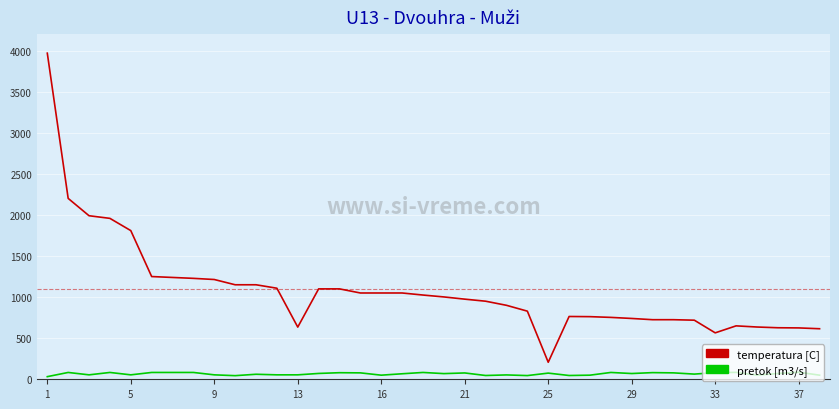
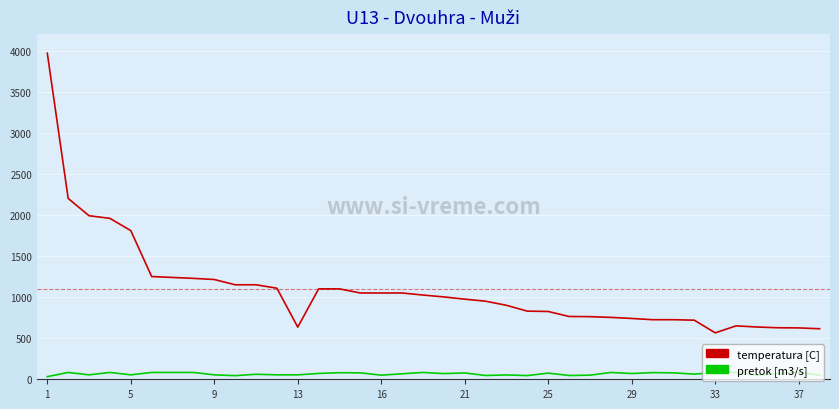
temperatura [C], 25: 200 -> 800
